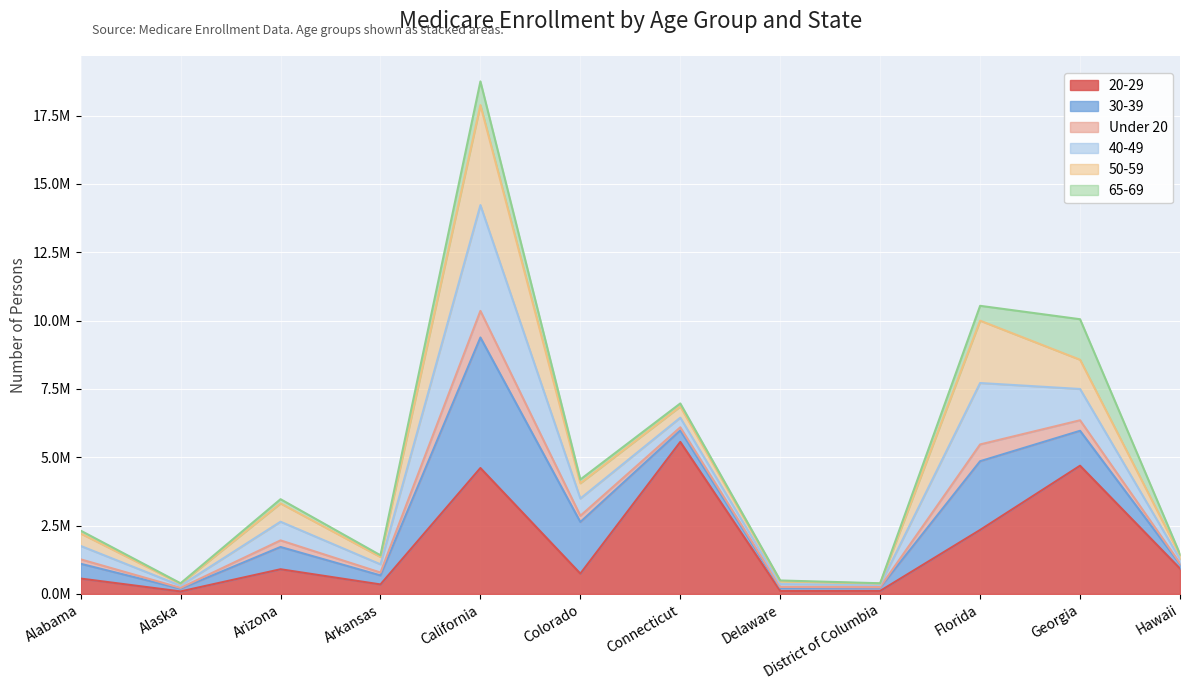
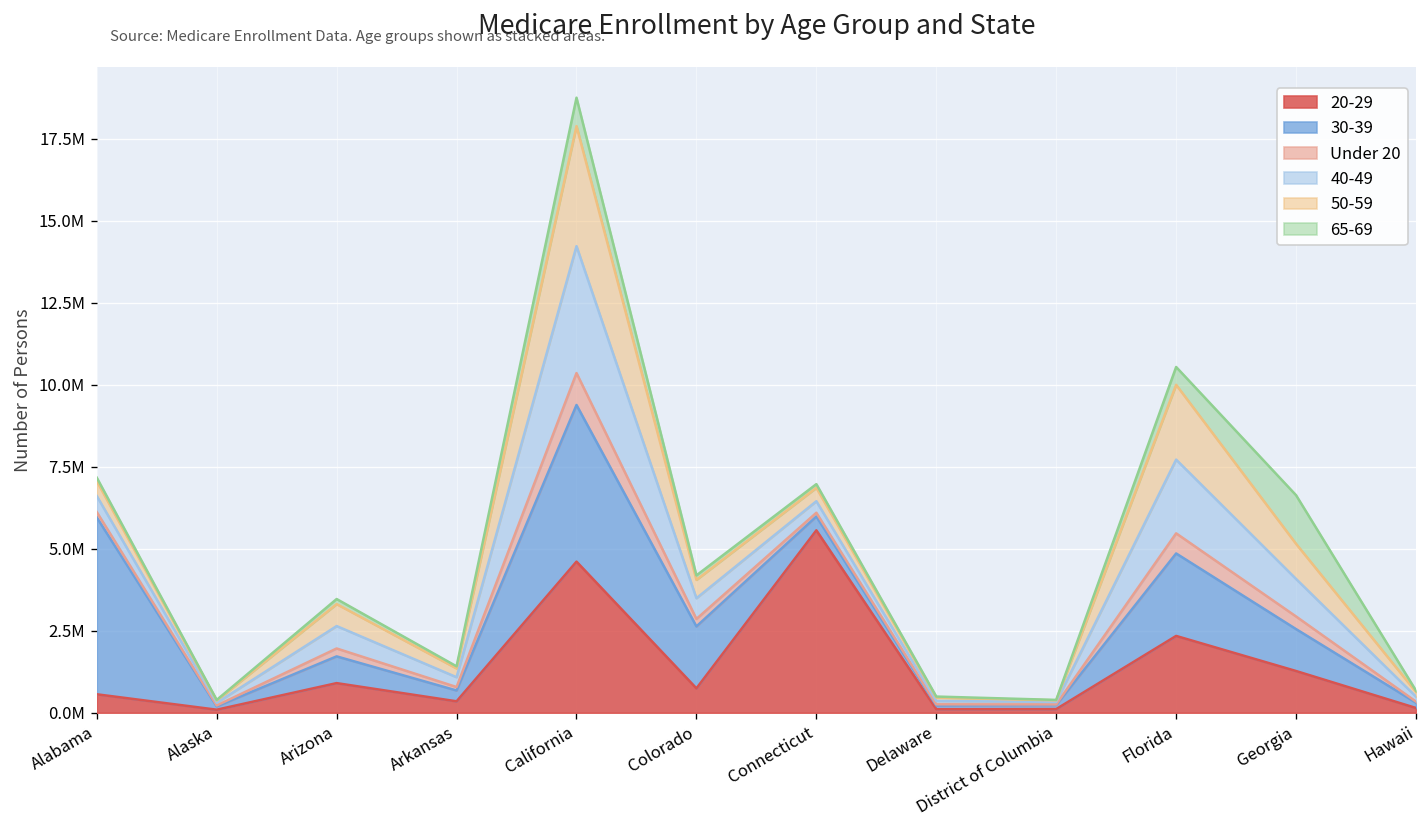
30-39, Alabama: 500000 -> 5400000
20-29, Georgia: 4700000 -> 1300000
20-29, Hawaii: 900000 -> 100000
